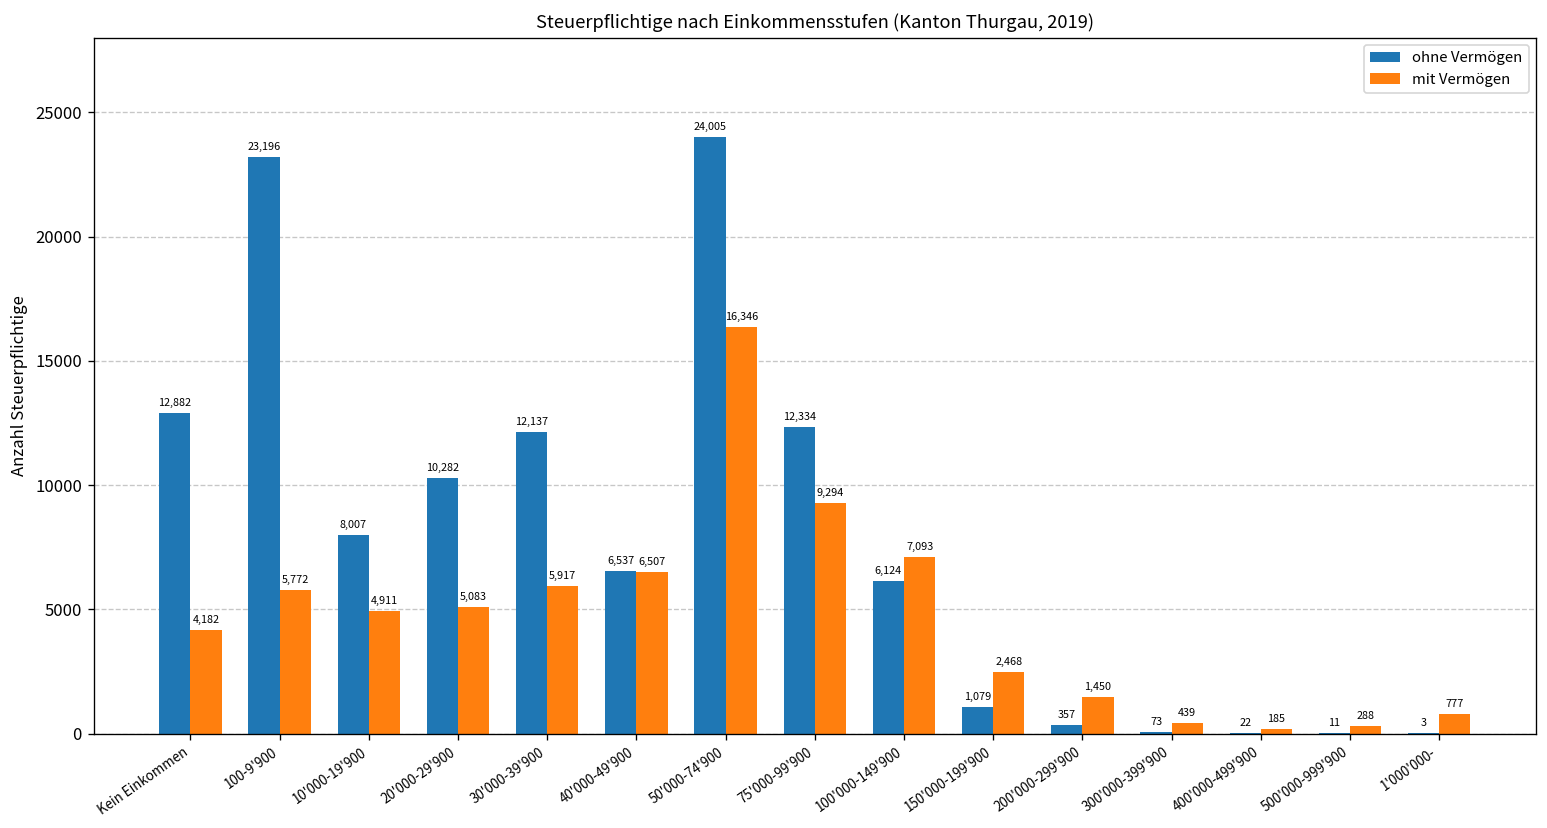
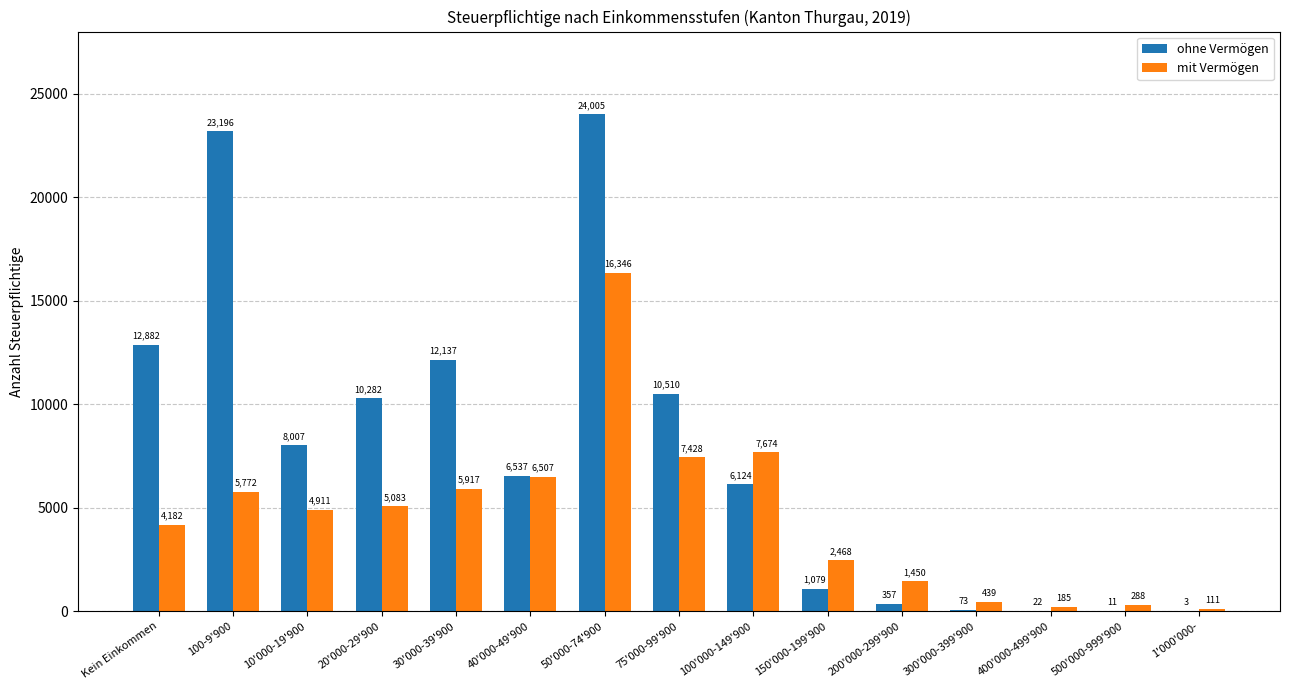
ohne Vermögen, 75'000-99'900: 12,334 -> 10,510
mit Vermögen, 75'000-99'900: 9,294 -> 7,428
mit Vermögen, 100'000-149'900: 7,093 -> 7,674
mit Vermögen, 1'000'000-: 777 -> 111
